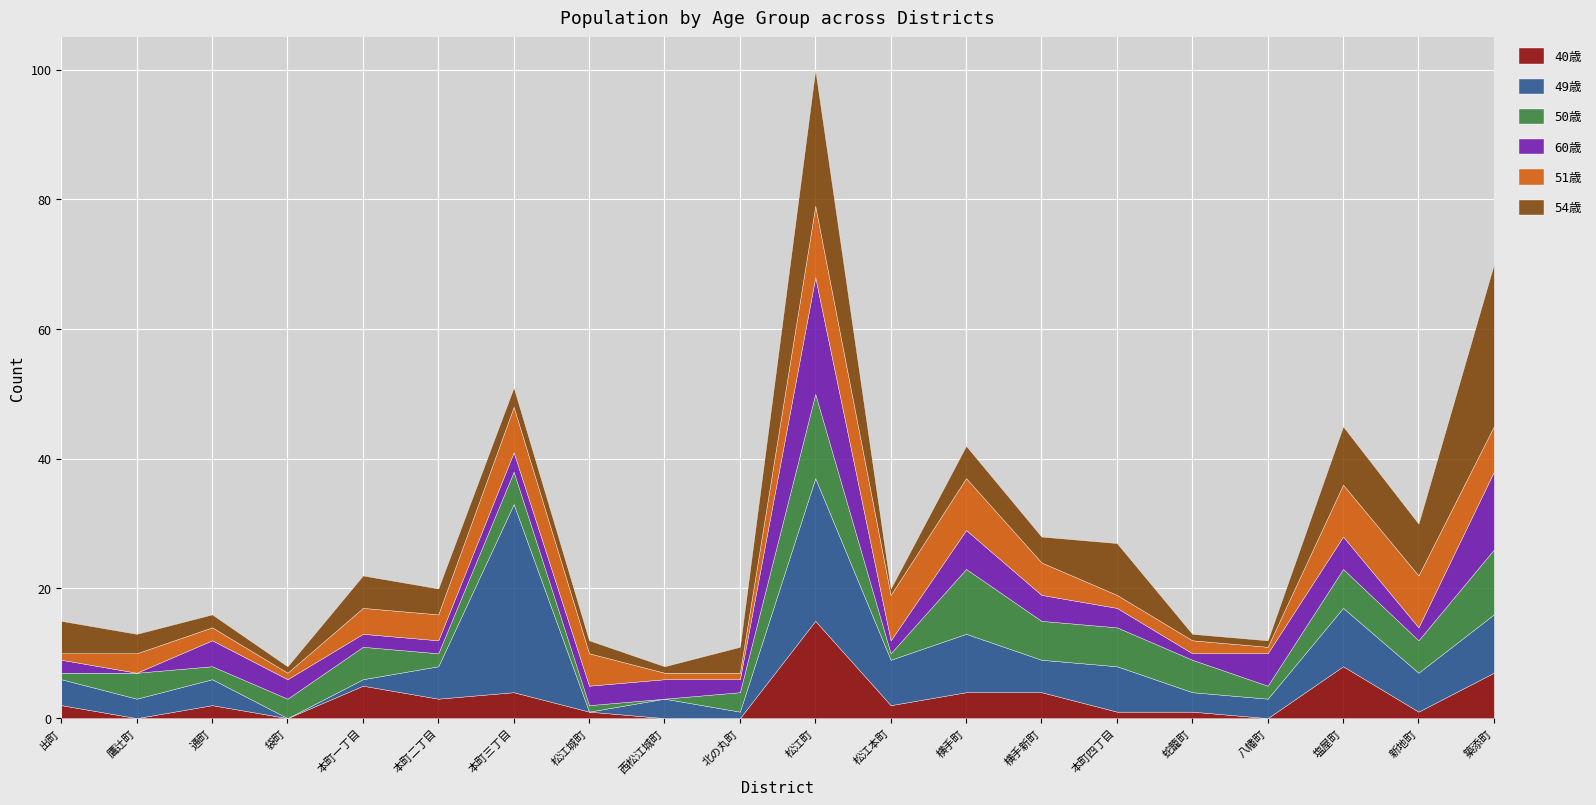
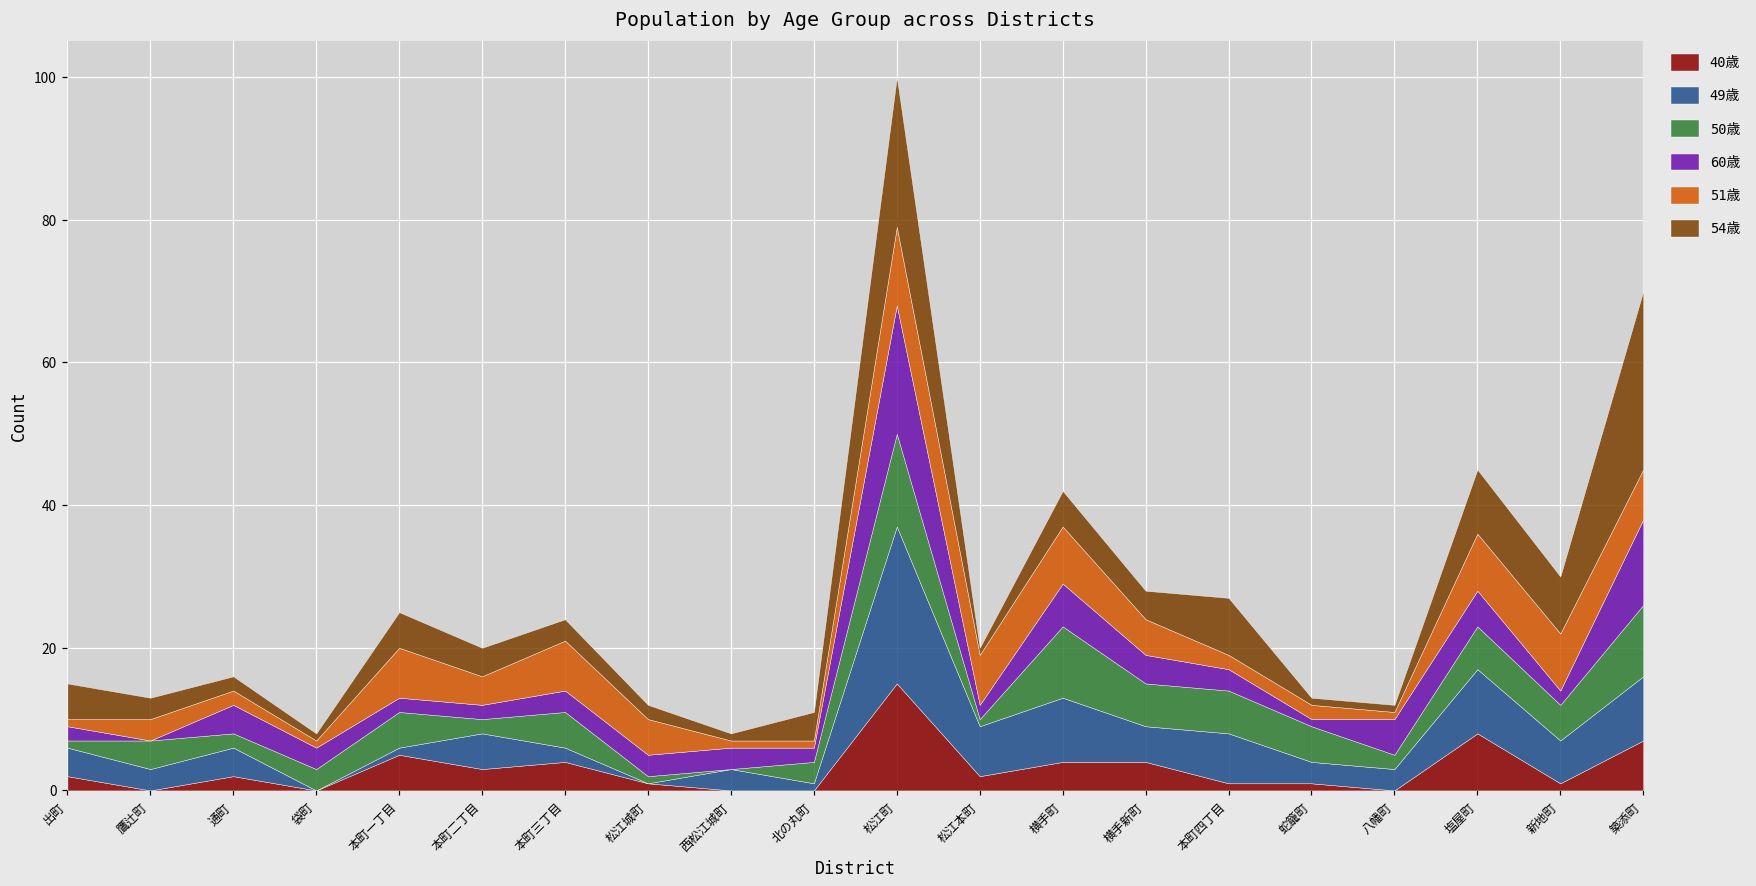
51歳, 本町一丁目: 4 -> 7
49歳, 本町三丁目: 29 -> 2
